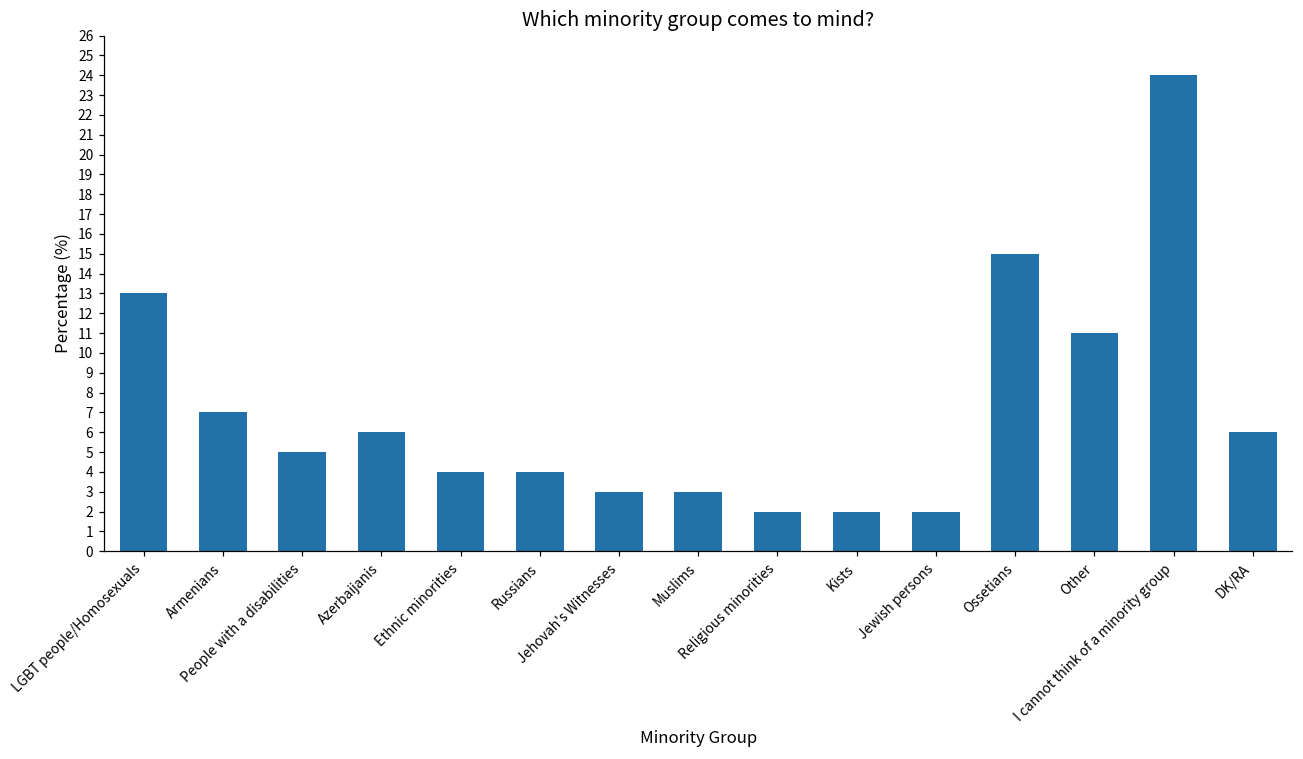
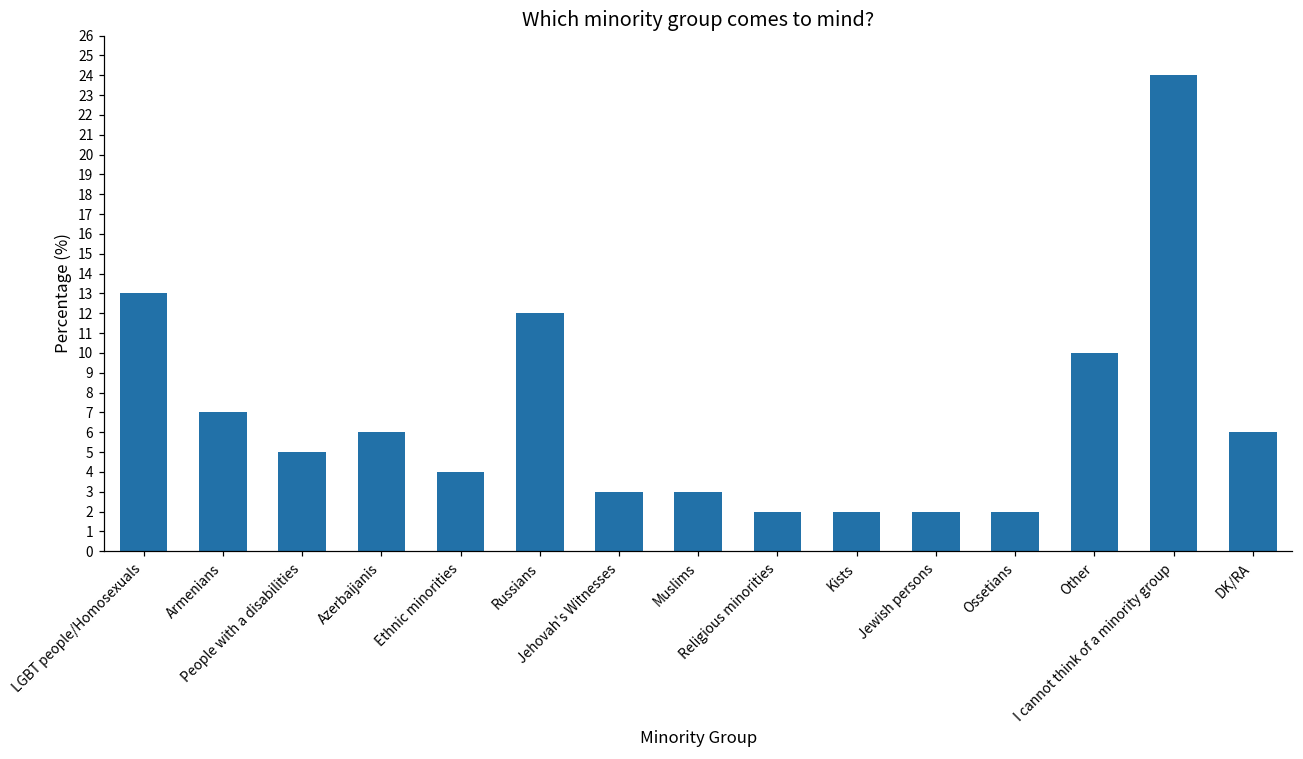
Russians: 4 -> 12
Ossetians: 15 -> 2
Other: 11 -> 10
